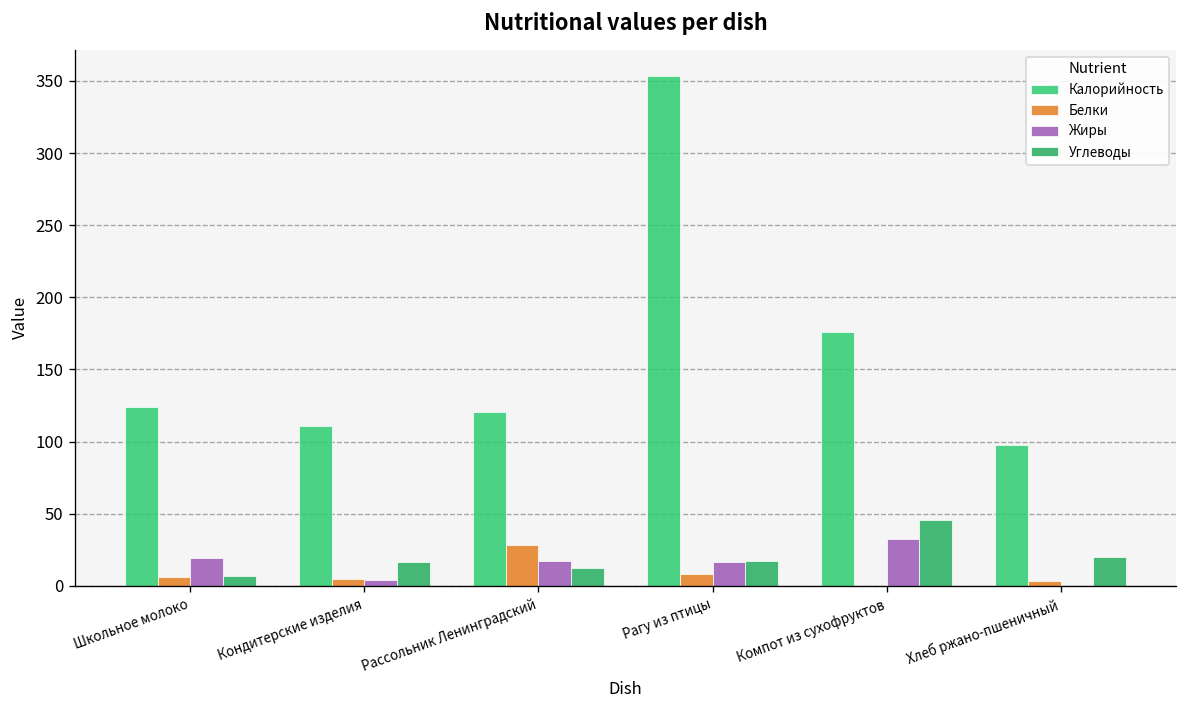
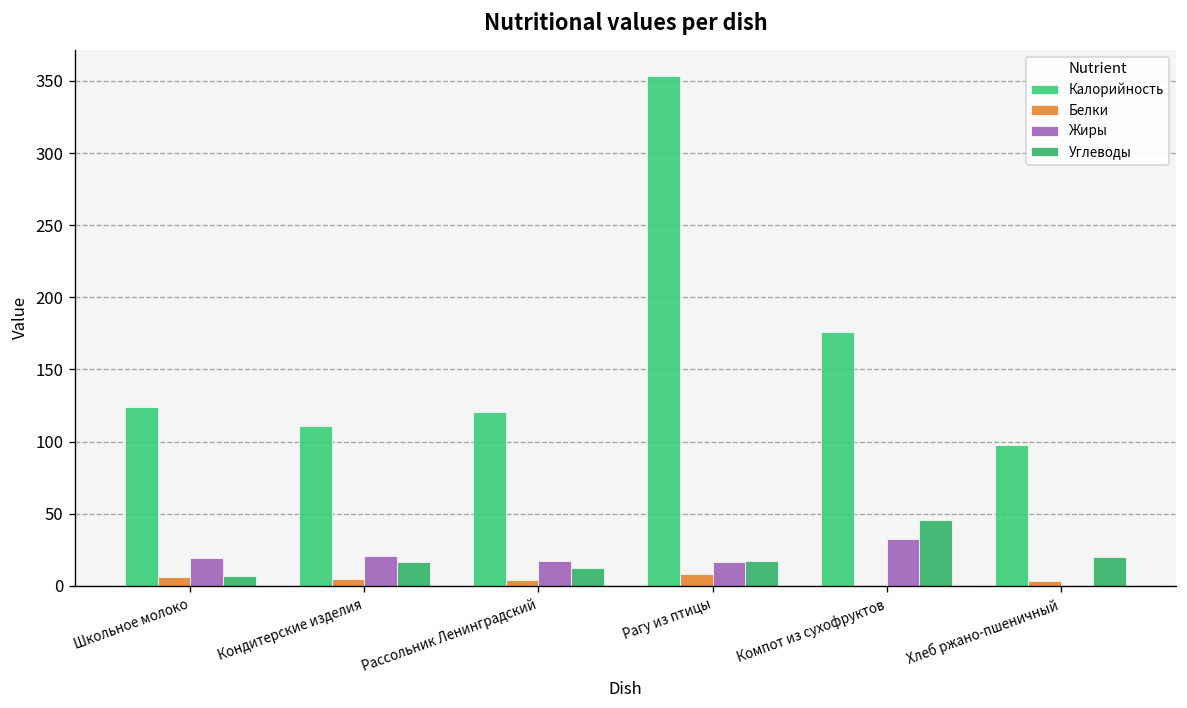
Жиры, Кондитерские изделия: 4 -> 21
Белки, Рассольник Ленинградский: 28 -> 4
